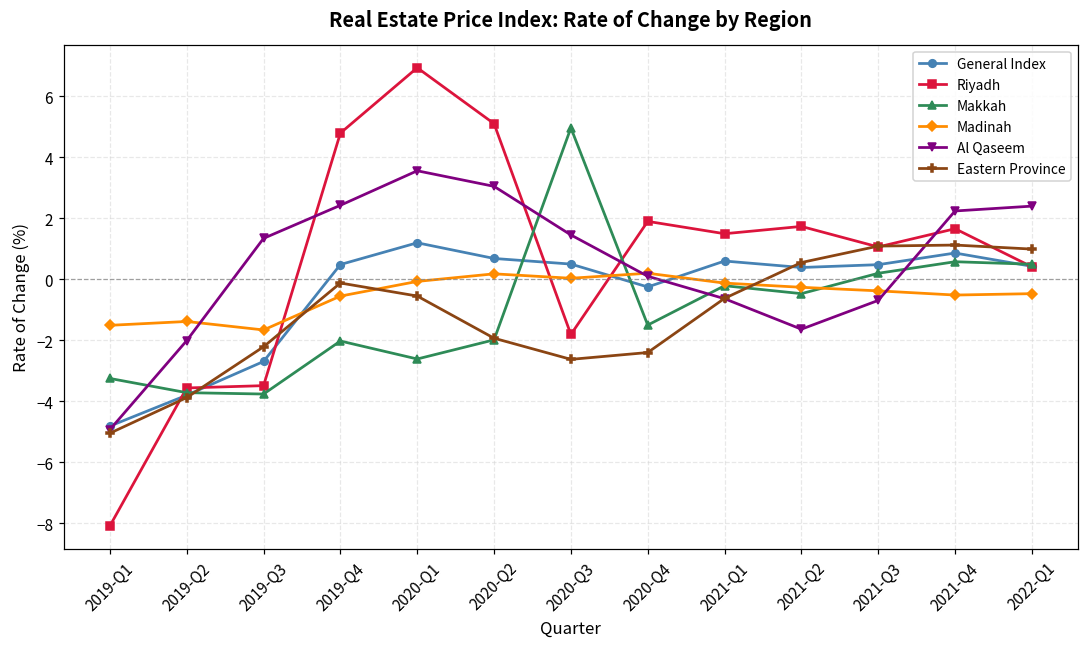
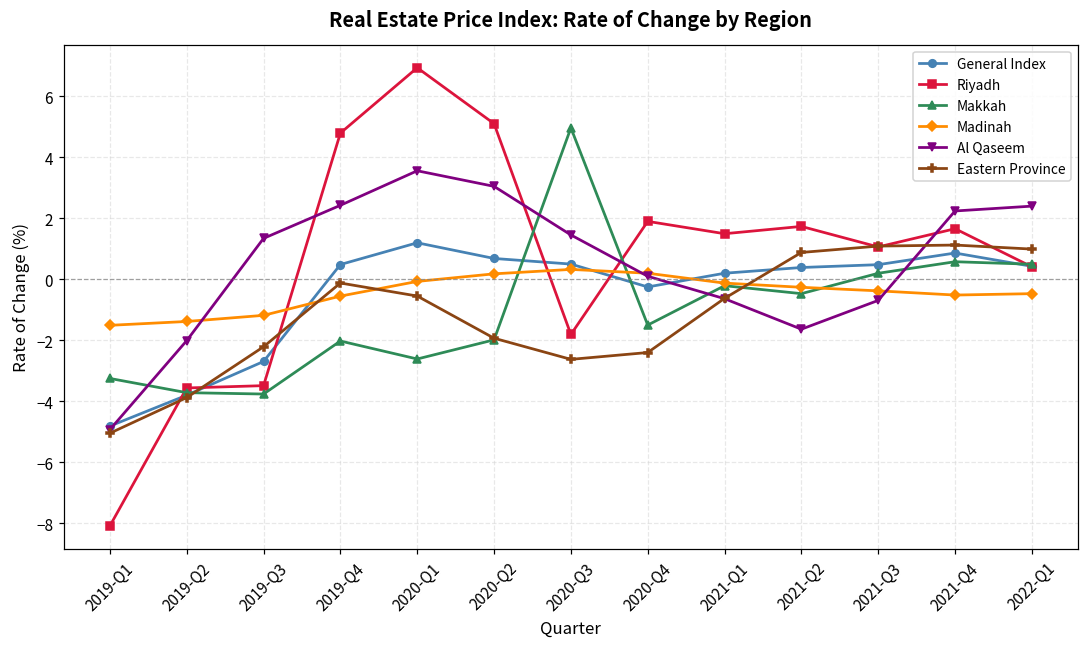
Madinah, 2019-Q3: -1.7 -> -1.2
Madinah, 2020-Q3: 0.0 -> 0.3
General Index, 2021-Q1: 0.6 -> 0.2
Eastern Province, 2021-Q2: 0.6 -> 0.9
